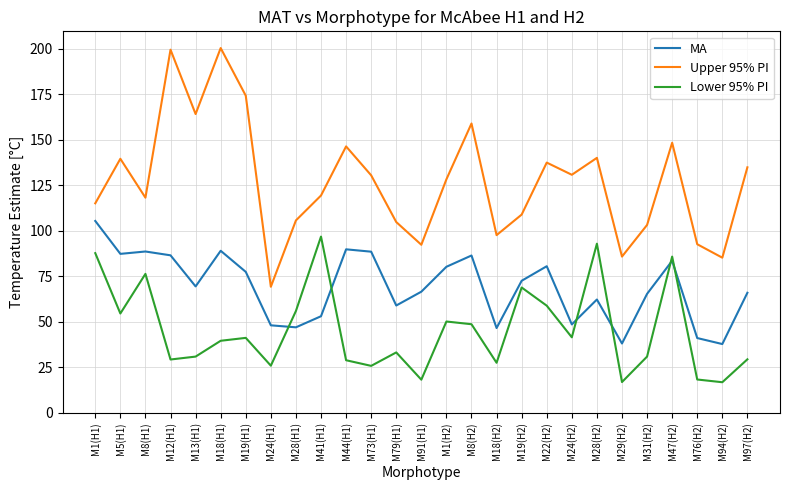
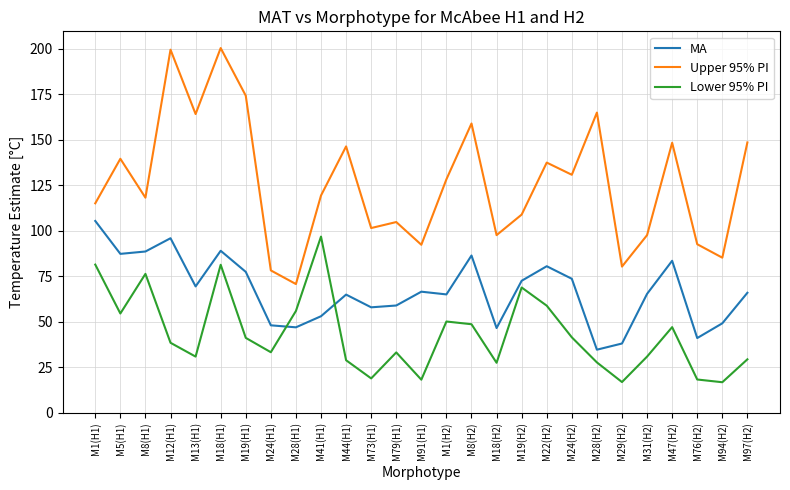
Lower 95% PI, M1(H1): 88 -> 81
MA, M12(H1): 87 -> 96
Lower 95% PI, M12(H1): 29 -> 38
Lower 95% PI, M18(H1): 40 -> 81
Upper 95% PI, M24(H1): 69 -> 78
Lower 95% PI, M24(H1): 26 -> 33
Upper 95% PI, M28(H1): 106 -> 71
MA, M44(H1): 90 -> 65
MA, M73(H1): 89 -> 58
Upper 95% PI, M73(H1): 131 -> 102
Lower 95% PI, M73(H1): 26 -> 19
MA, M1(H2): 80 -> 65
MA, M24(H2): 49 -> 74
MA, M28(H2): 62 -> 35
Upper 95% PI, M28(H2): 140 -> 165
Lower 95% PI, M28(H2): 93 -> 28
Upper 95% PI, M29(H2): 86 -> 80
Upper 95% PI, M31(H2): 103 -> 98
Lower 95% PI, M47(H2): 86 -> 47
MA, M94(H2): 38 -> 49
Upper 95% PI, M97(H2): 135 -> 149
